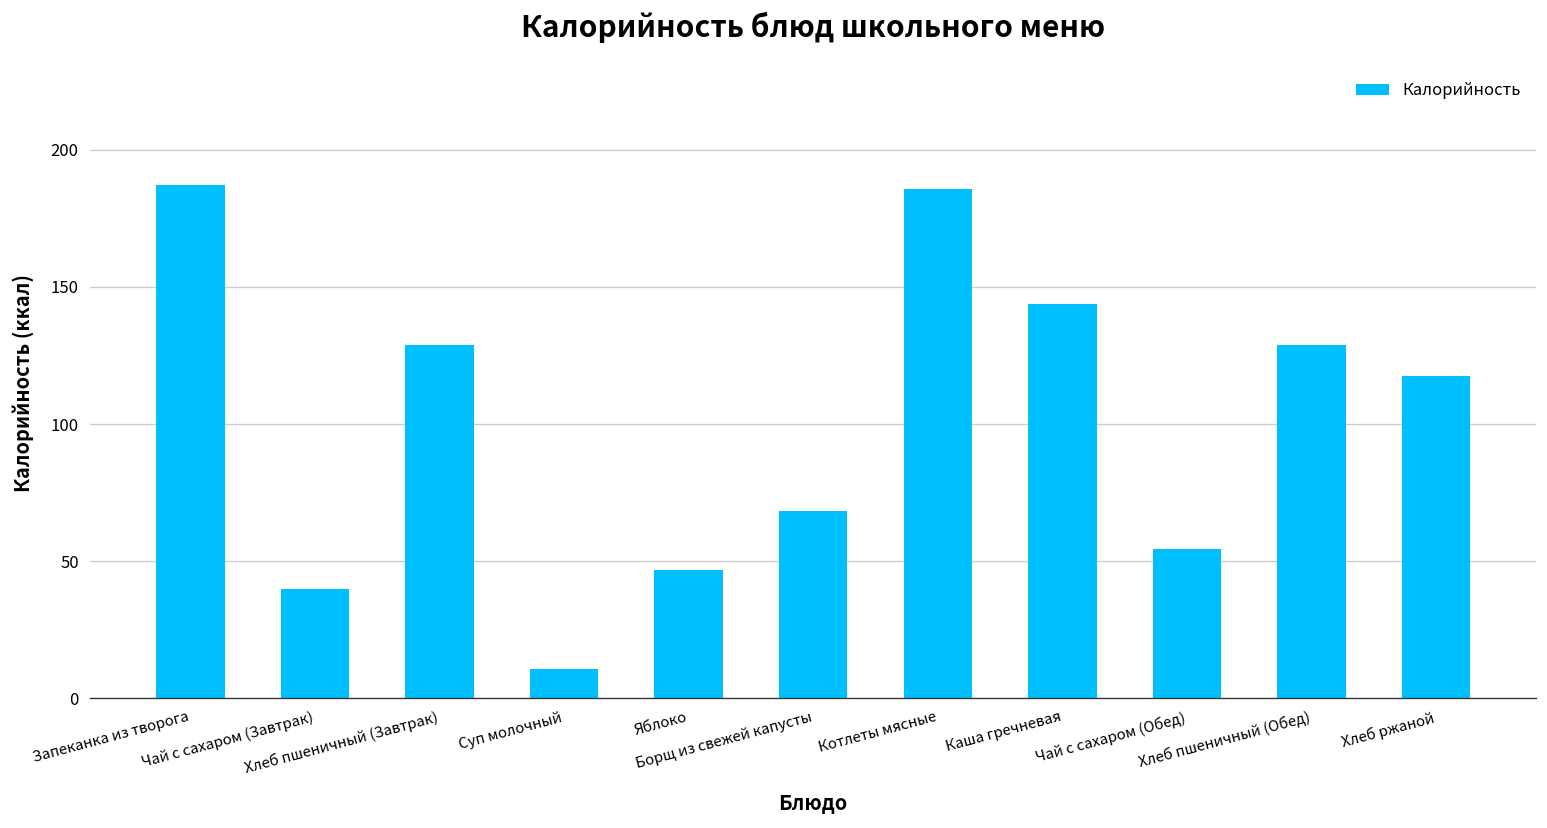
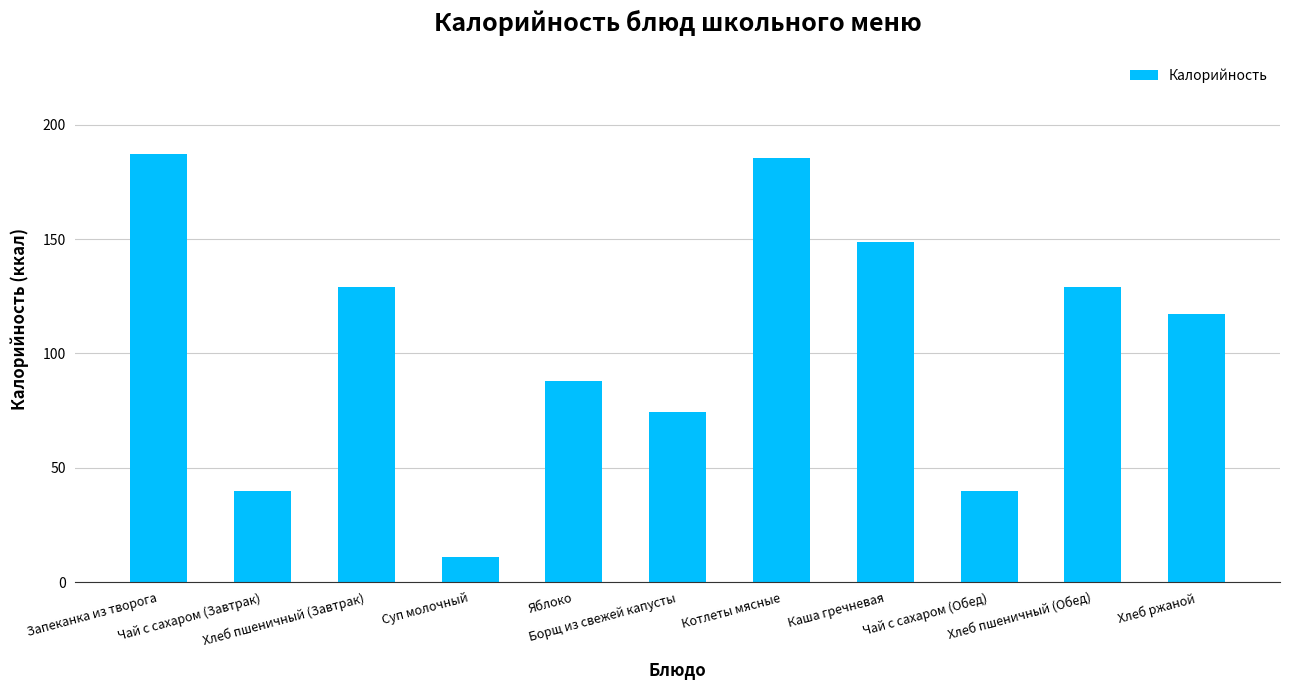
Яблоко: 47 -> 88
Борщ из свежей капусты: 68 -> 74
Каша гречневая: 144 -> 149
Чай с сахаром (Обед): 55 -> 40
